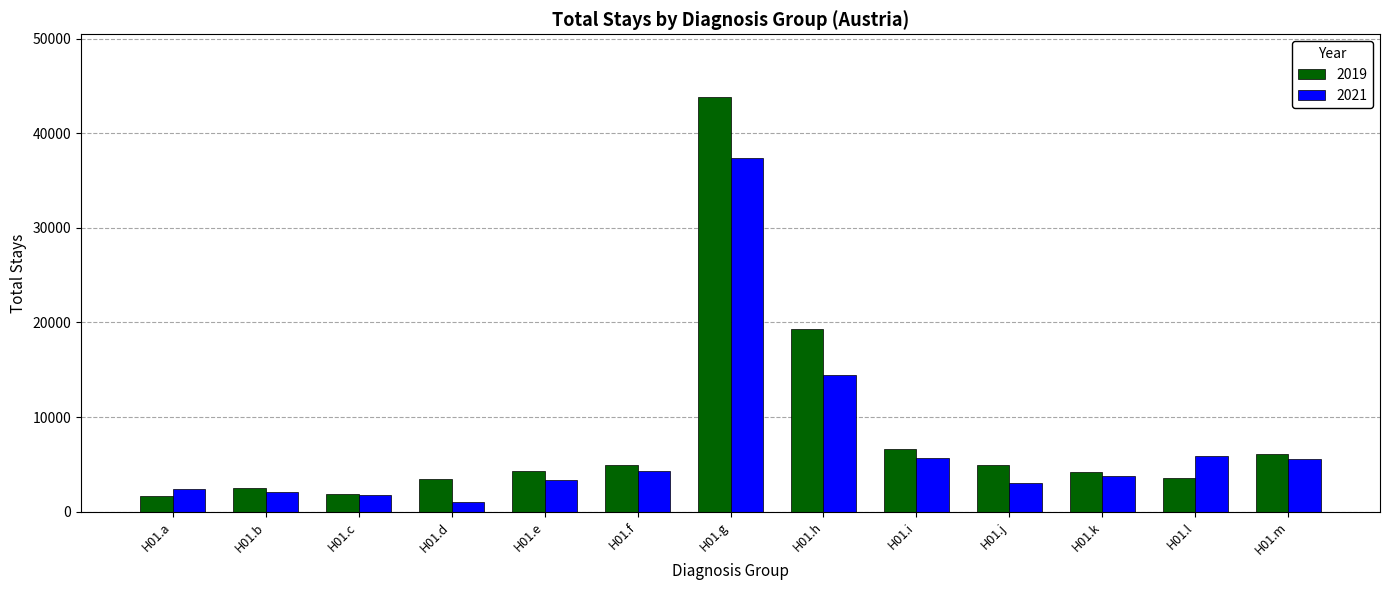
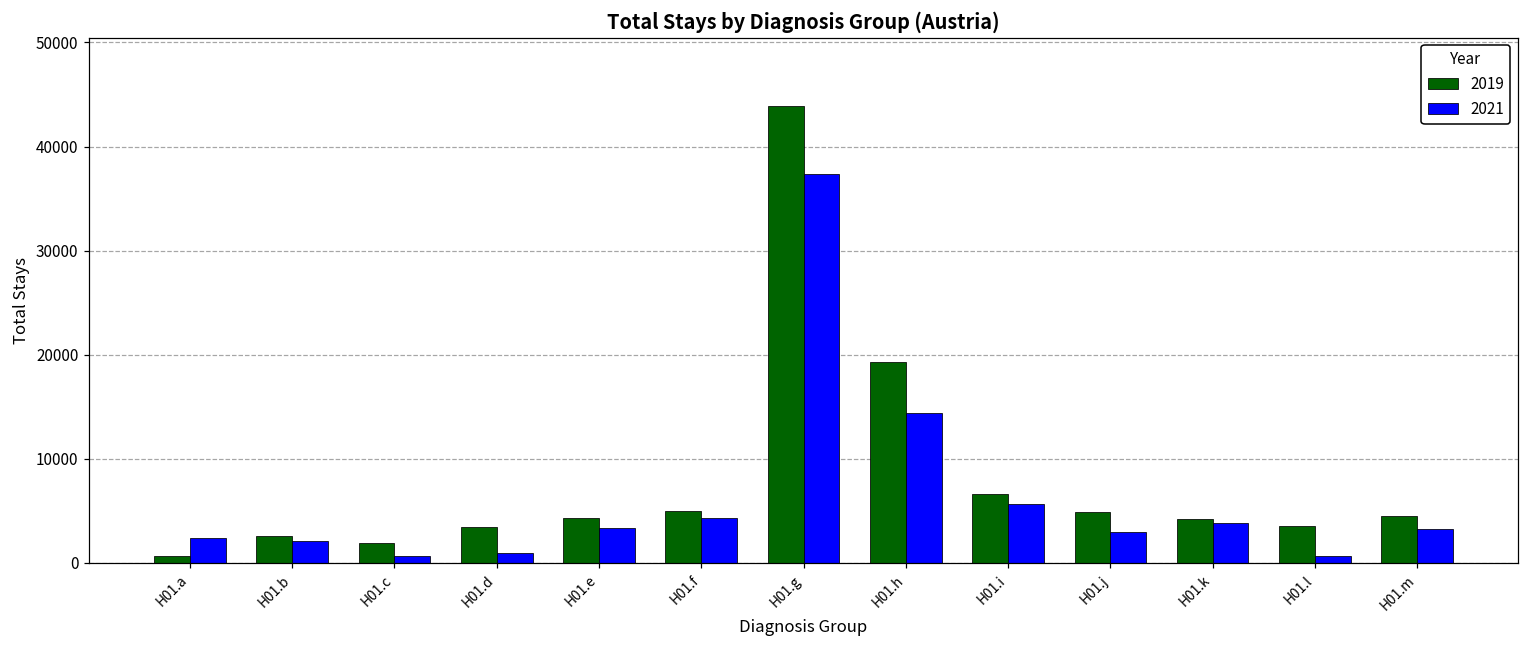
2019, H01.a: 2000 -> 1000
2021, H01.c: 2000 -> 1000
2021, H01.l: 6000 -> 1000
2019, H01.m: 6000 -> 5000
2021, H01.m: 6000 -> 3000
